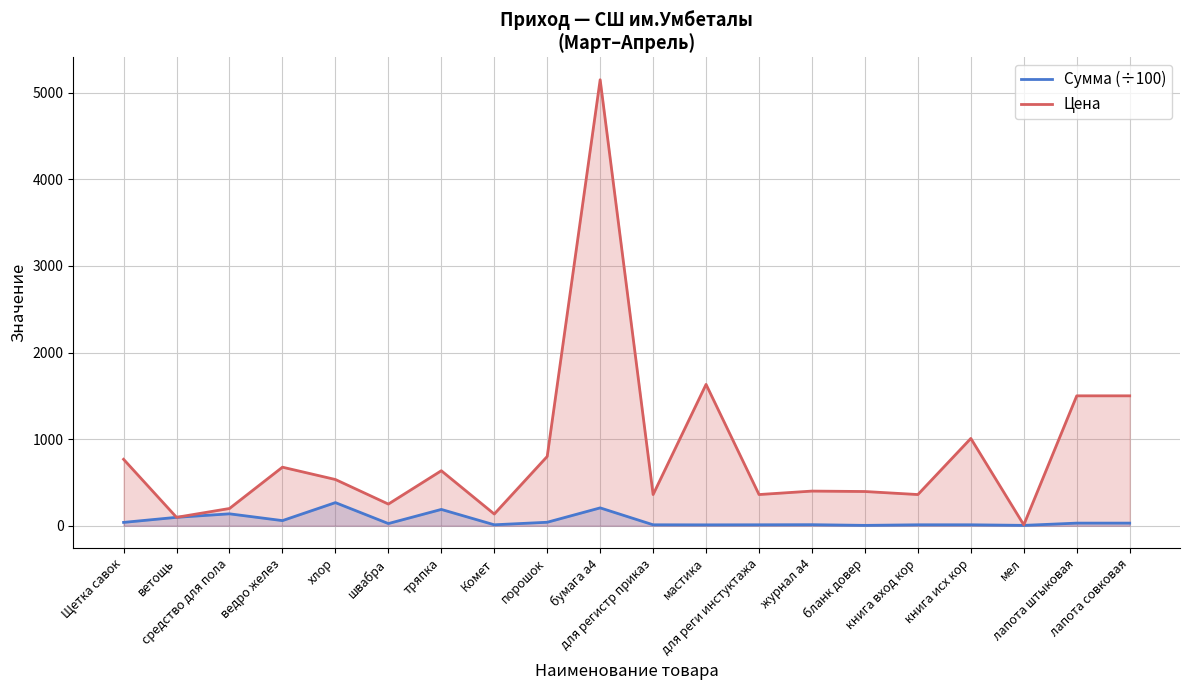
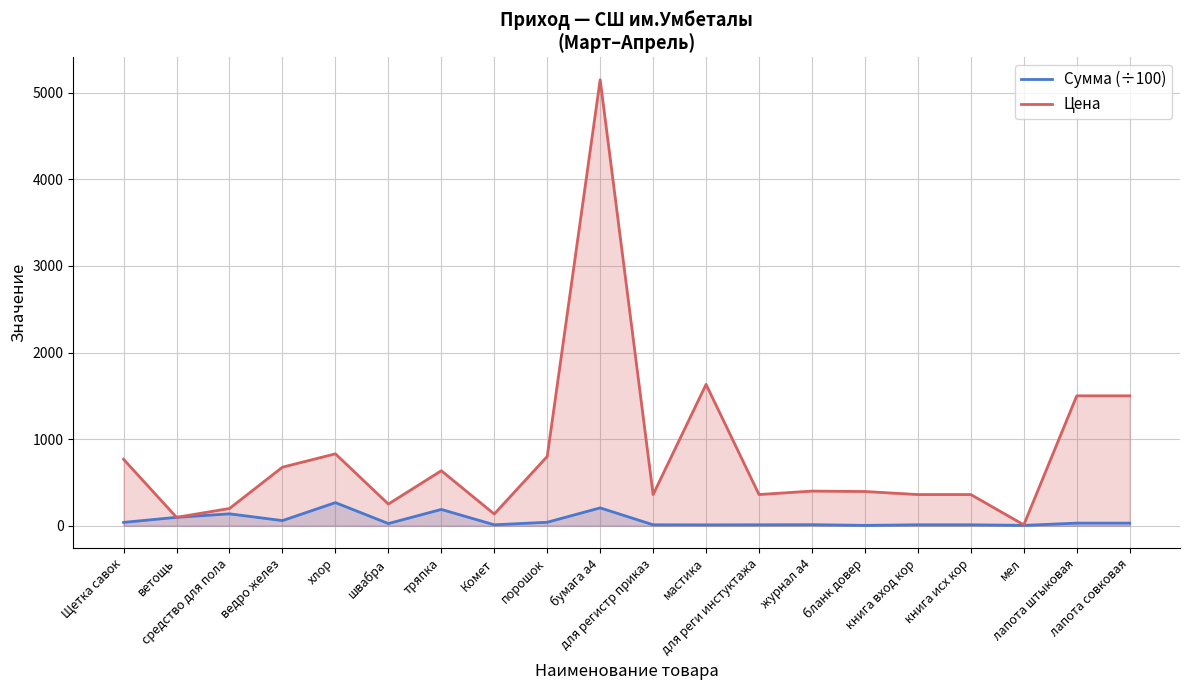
Цена, хлор: 500 -> 800
Цена, книга исх кор: 1000 -> 400
